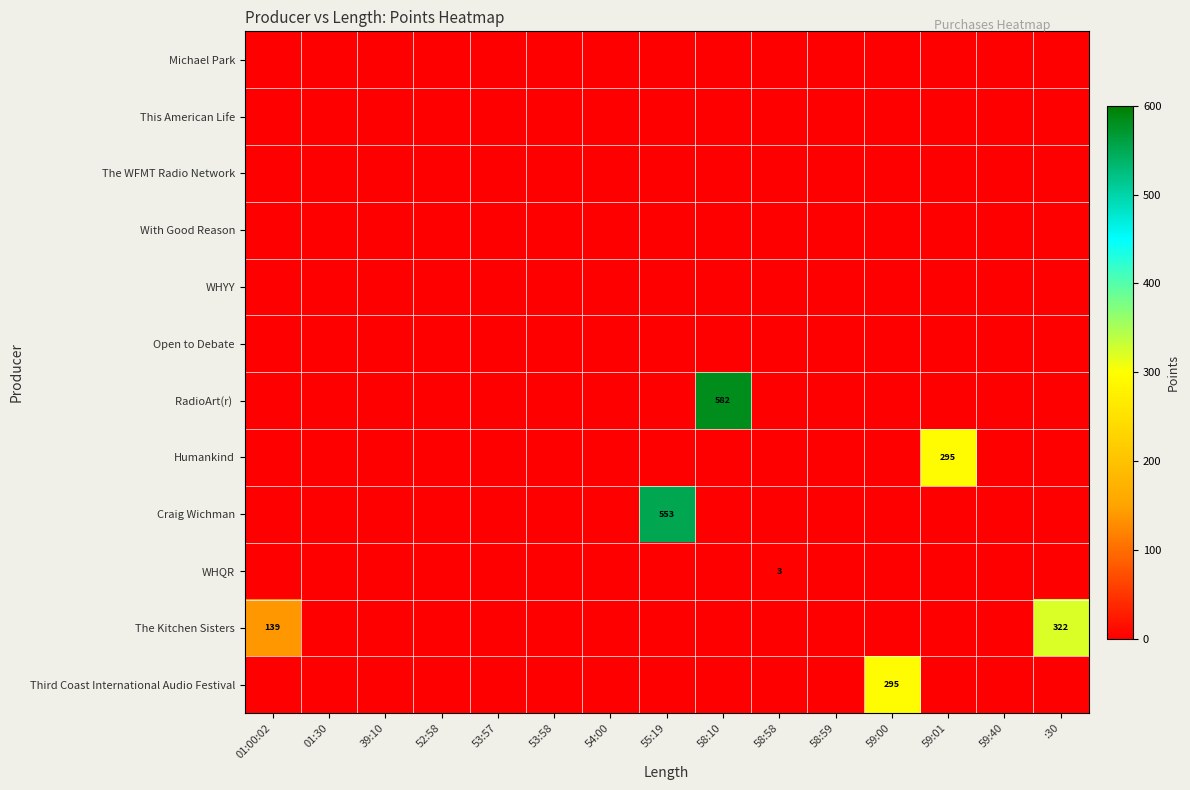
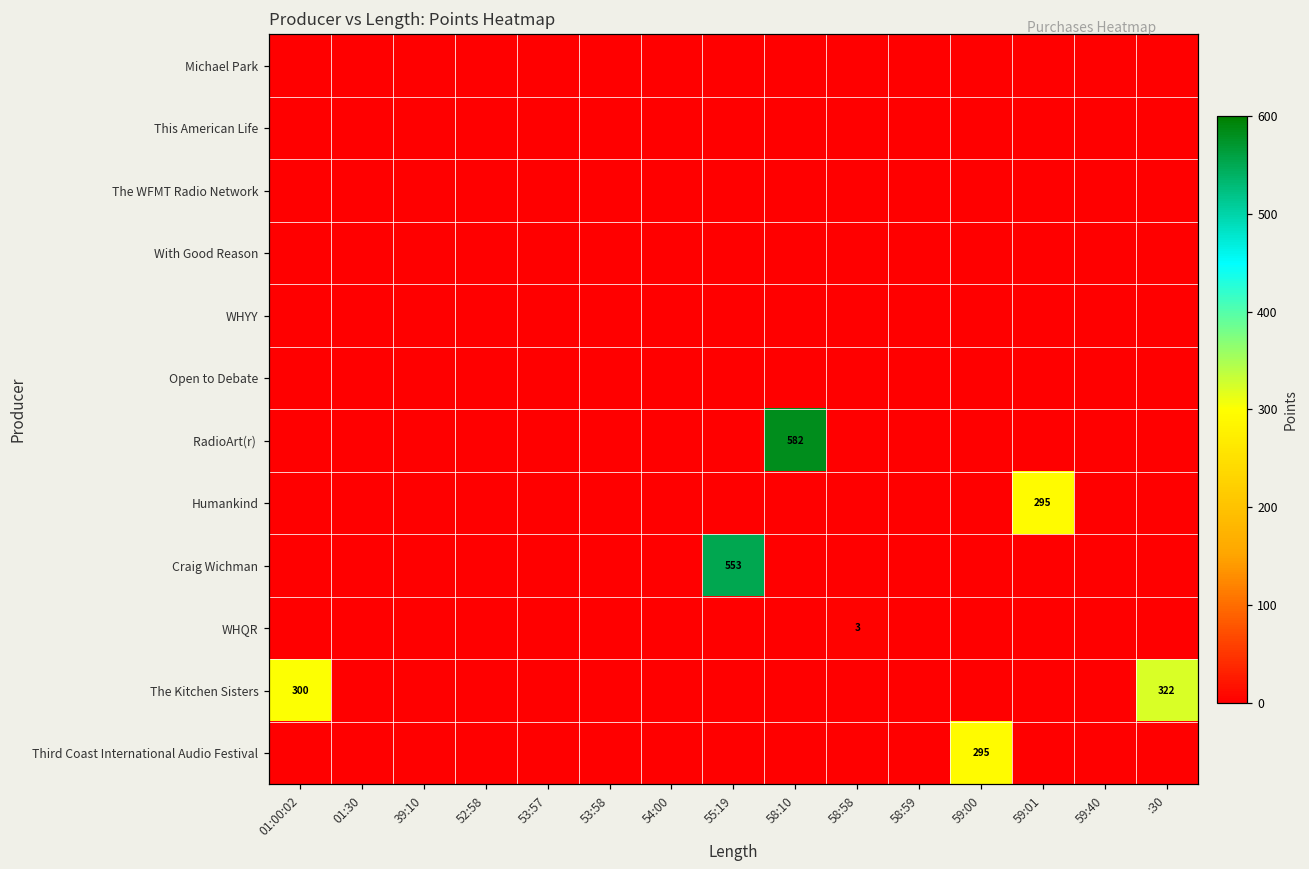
The Kitchen Sisters, 01:00:02: 139 -> 300
